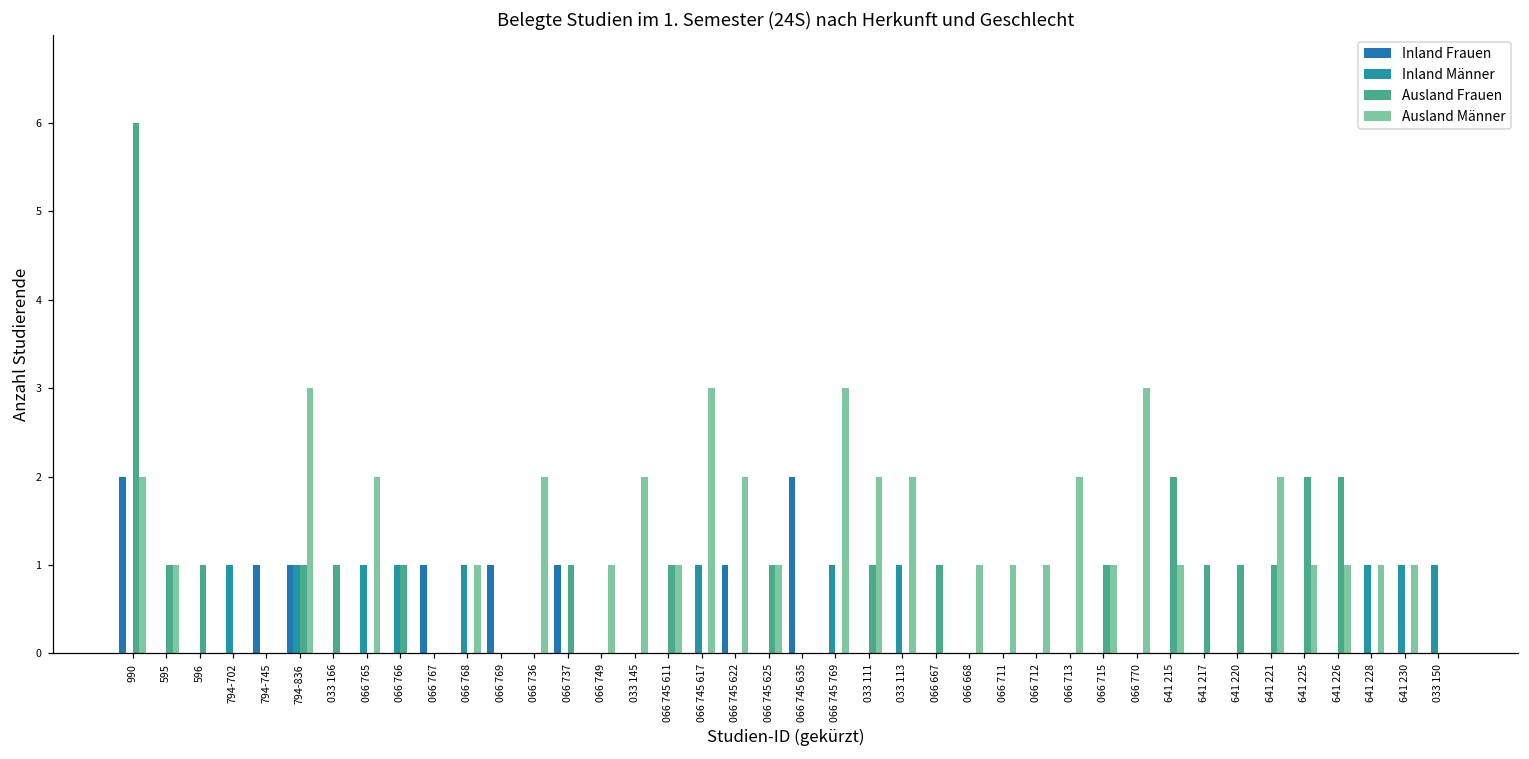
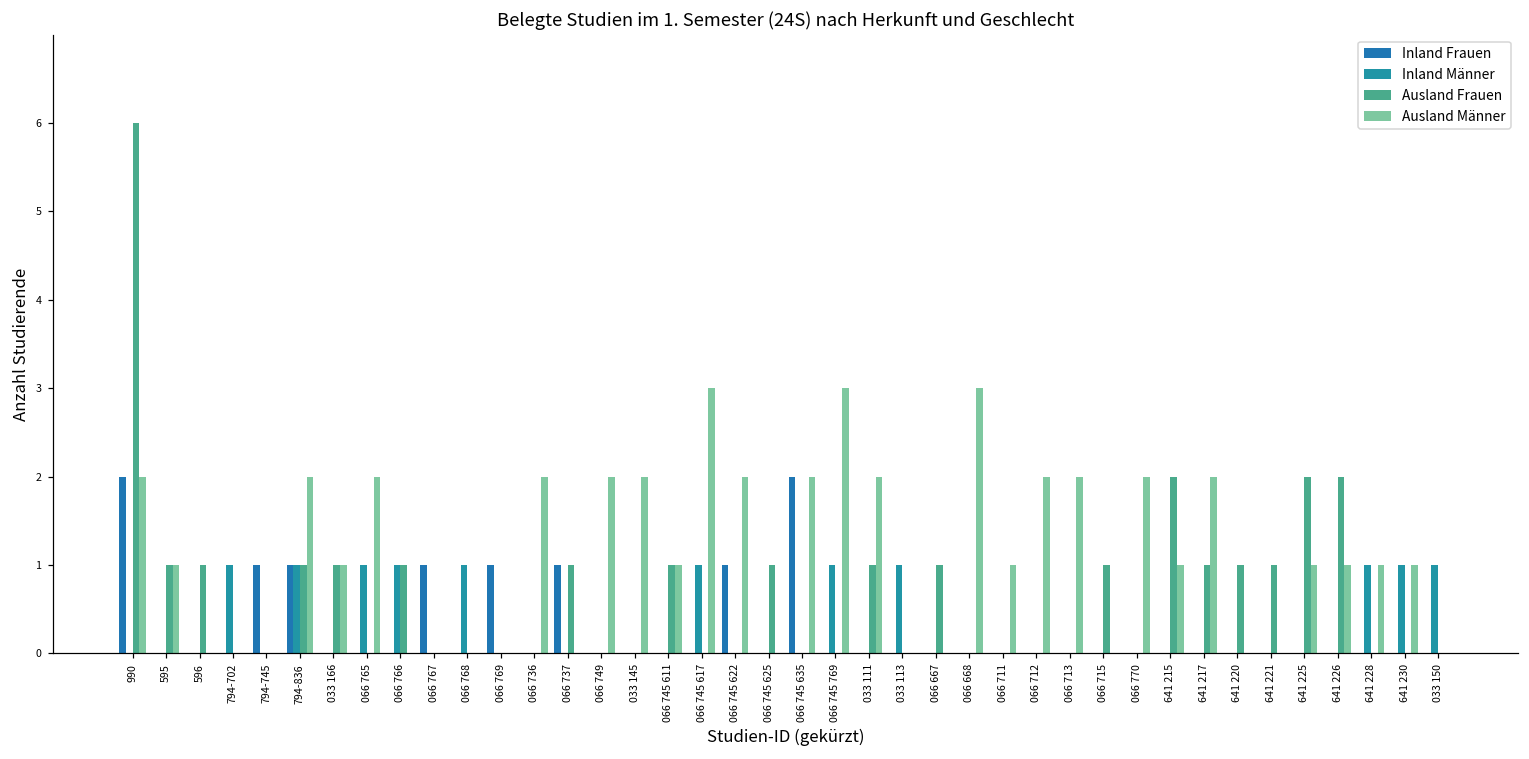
Ausland Männer, 794-836: 3 -> 2
Ausland Männer, 033 166: 0 -> 1
Ausland Männer, 066 768: 1 -> 0
Ausland Männer, 066 749: 1 -> 2
Ausland Männer, 066 745 625: 1 -> 0
Ausland Männer, 066 745 635: 0 -> 2
Ausland Männer, 033 113: 2 -> 0
Ausland Männer, 066 668: 1 -> 3
Ausland Männer, 066 712: 1 -> 2
Ausland Männer, 066 715: 1 -> 0
Ausland Männer, 066 770: 3 -> 2
Ausland Männer, 641 217: 0 -> 2
Ausland Männer, 641 221: 2 -> 0
